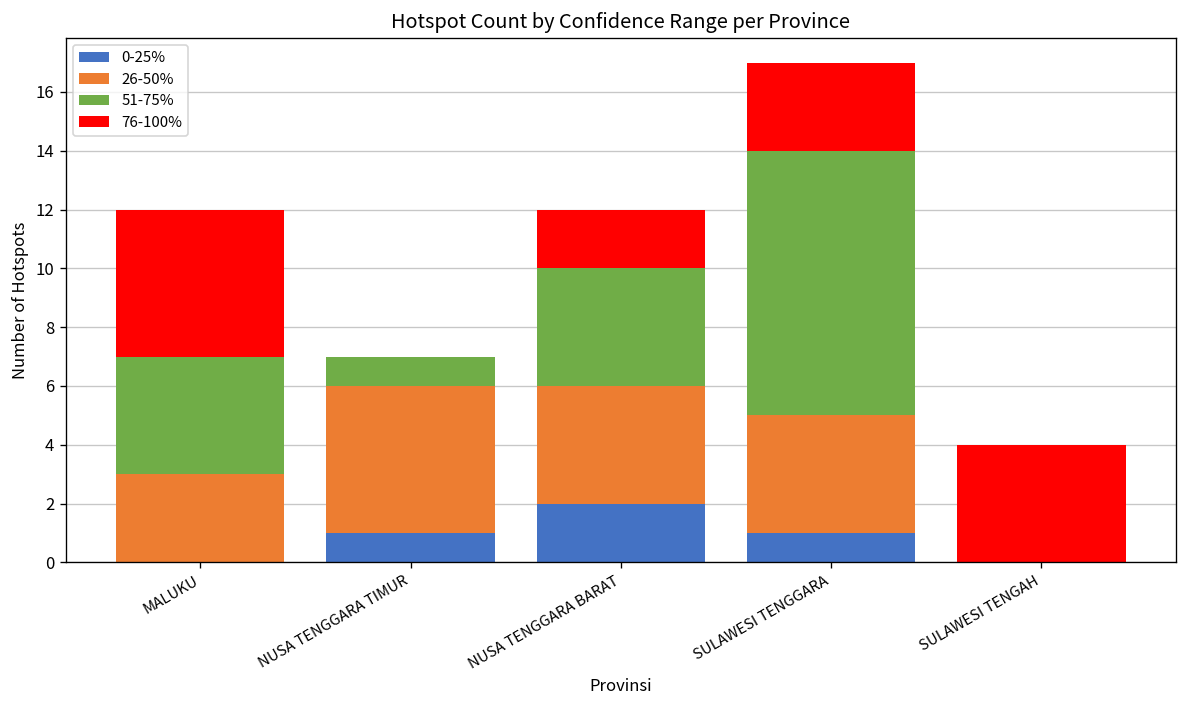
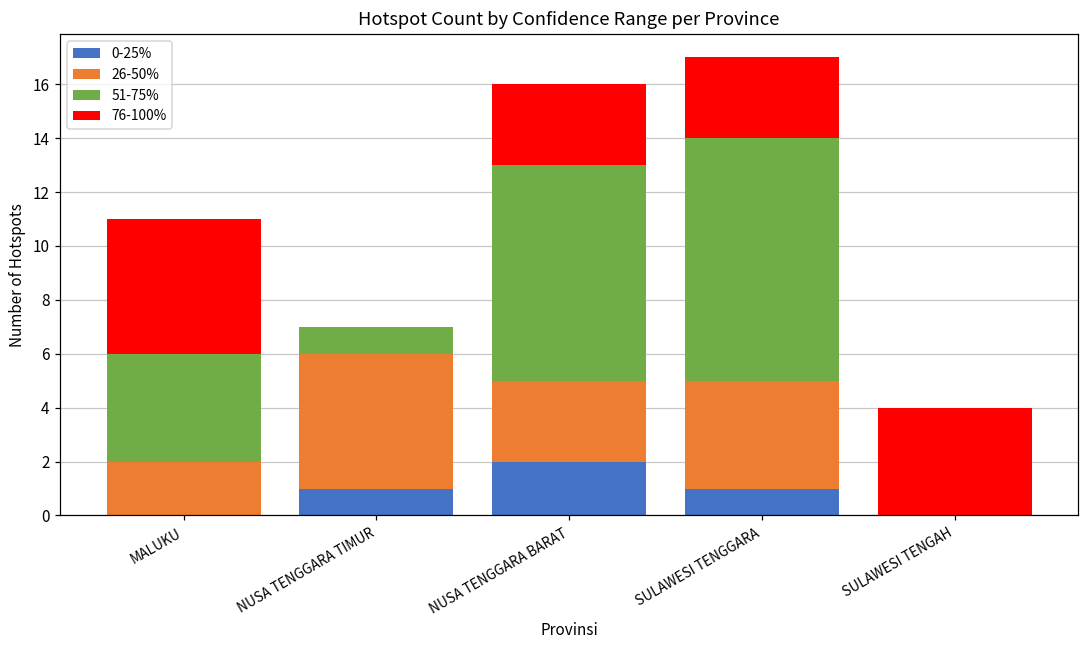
26-50%, MALUKU: 3 -> 2
26-50%, NUSA TENGGARA BARAT: 4 -> 3
51-75%, NUSA TENGGARA BARAT: 4 -> 8
76-100%, NUSA TENGGARA BARAT: 2 -> 3
